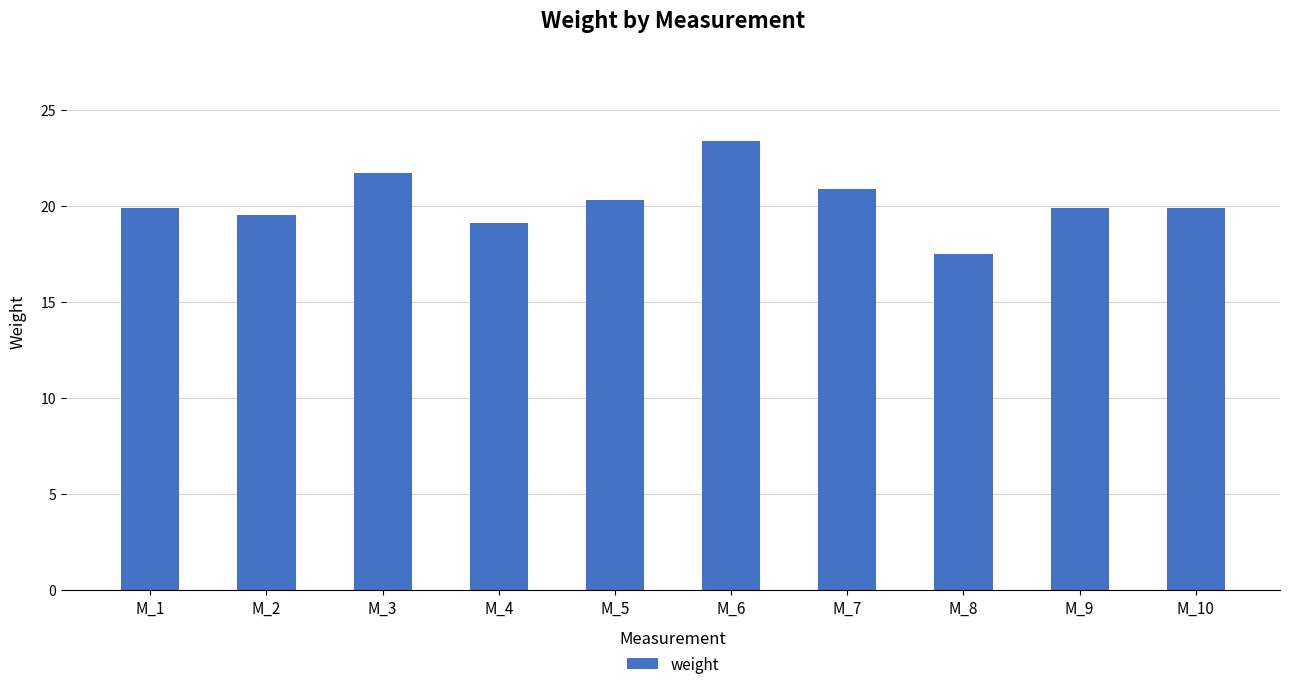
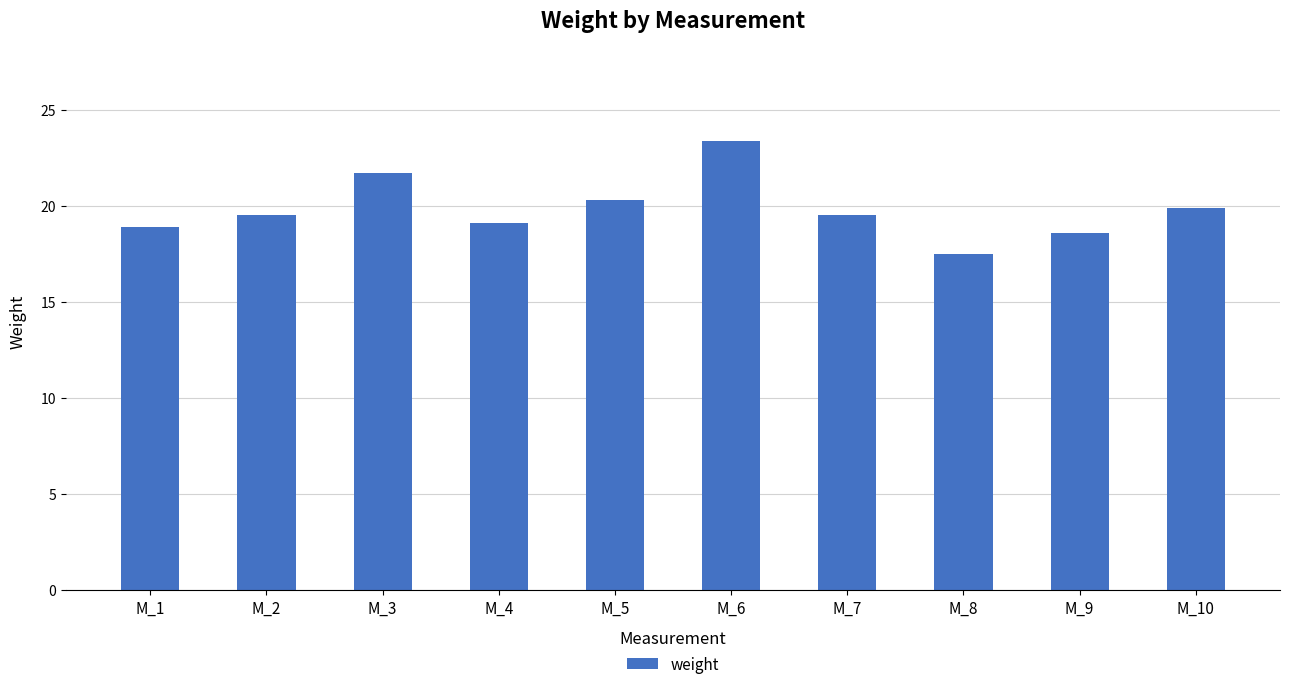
M_1: 19.9 -> 18.9
M_7: 20.9 -> 19.5
M_9: 19.9 -> 18.6
